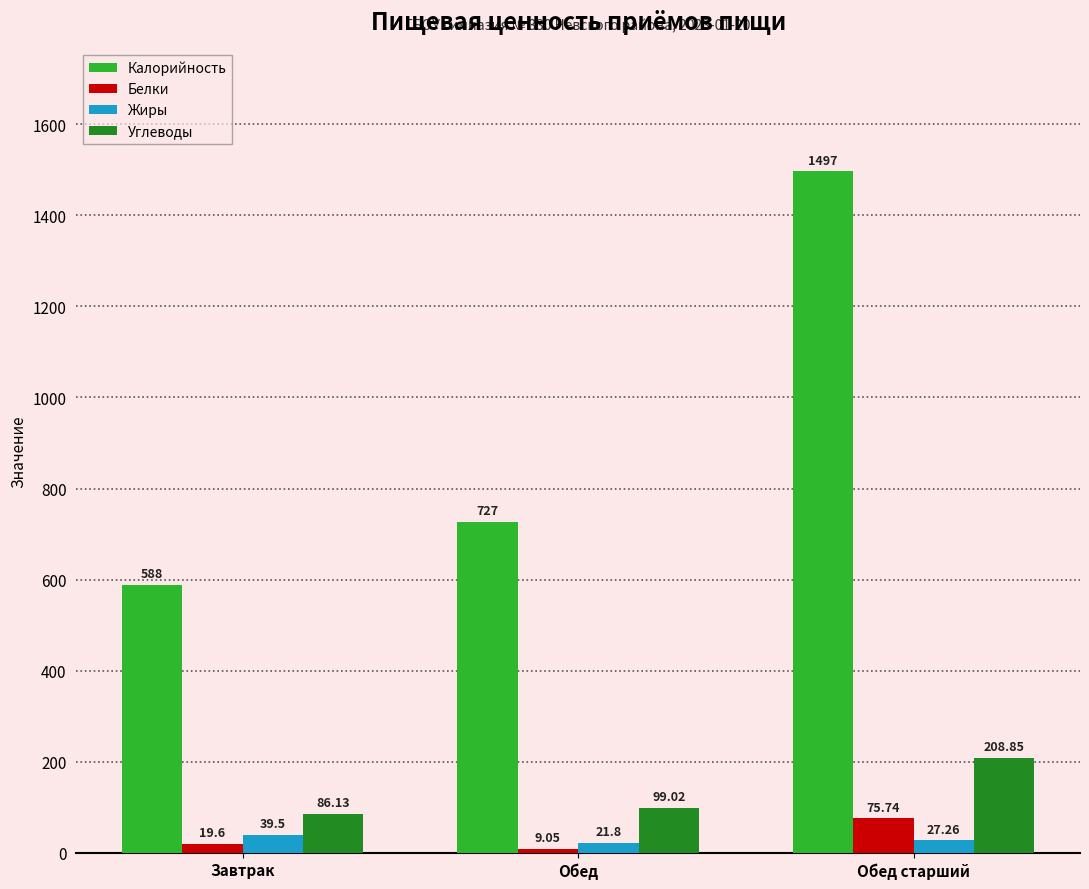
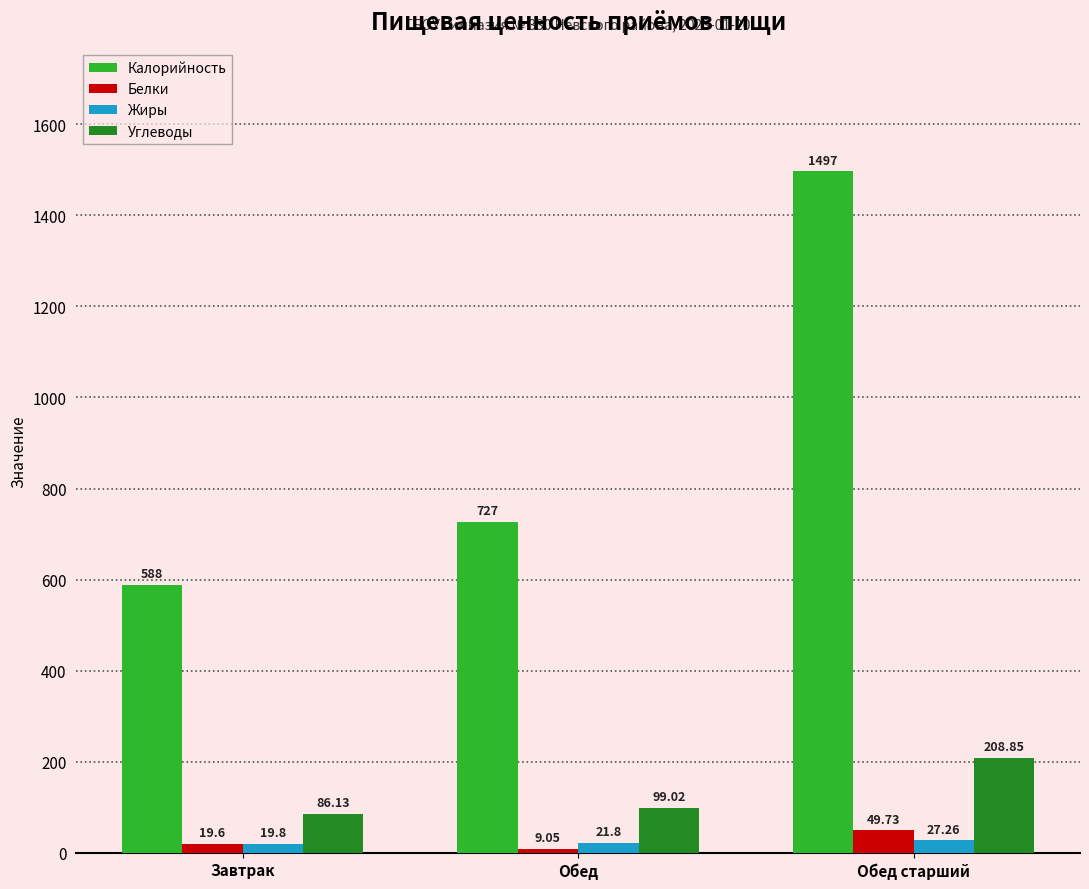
Жиры, Завтрак: 39.5 -> 19.8
Белки, Обед старший: 75.74 -> 49.73
